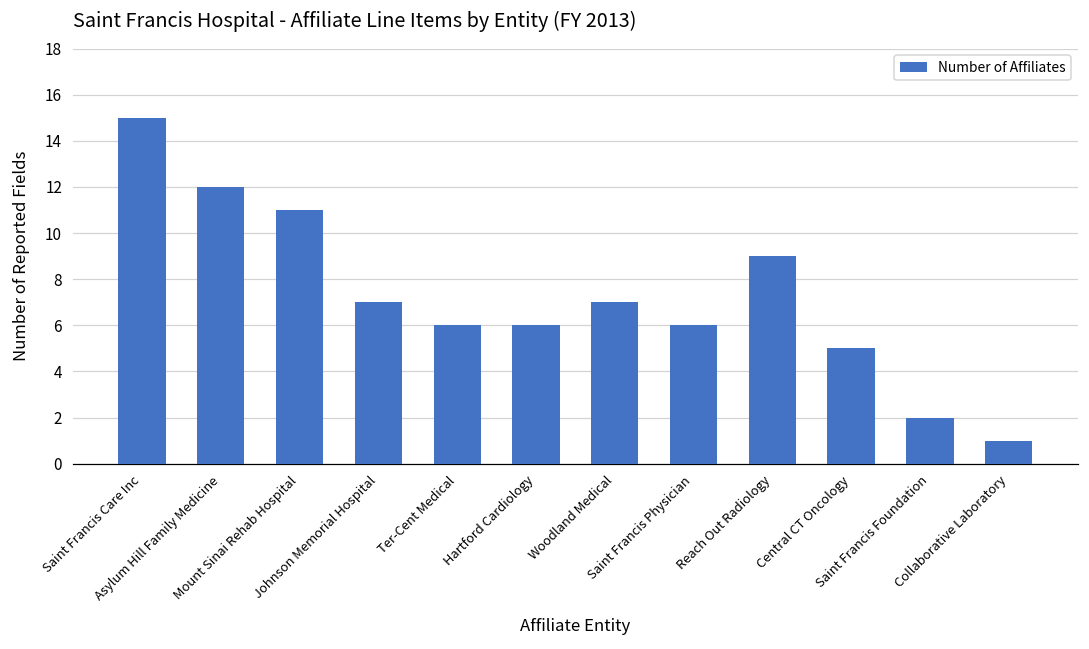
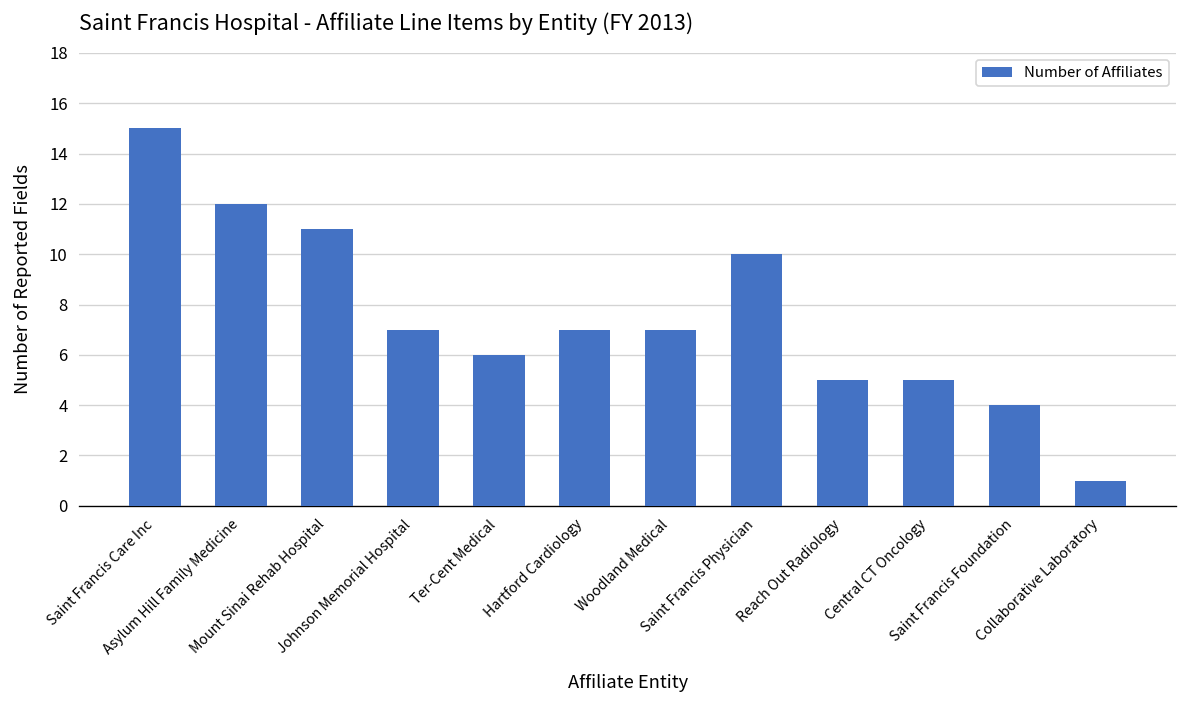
Hartford Cardiology: 6 -> 7
Saint Francis Physician: 6 -> 10
Reach Out Radiology: 9 -> 5
Saint Francis Foundation: 2 -> 4
